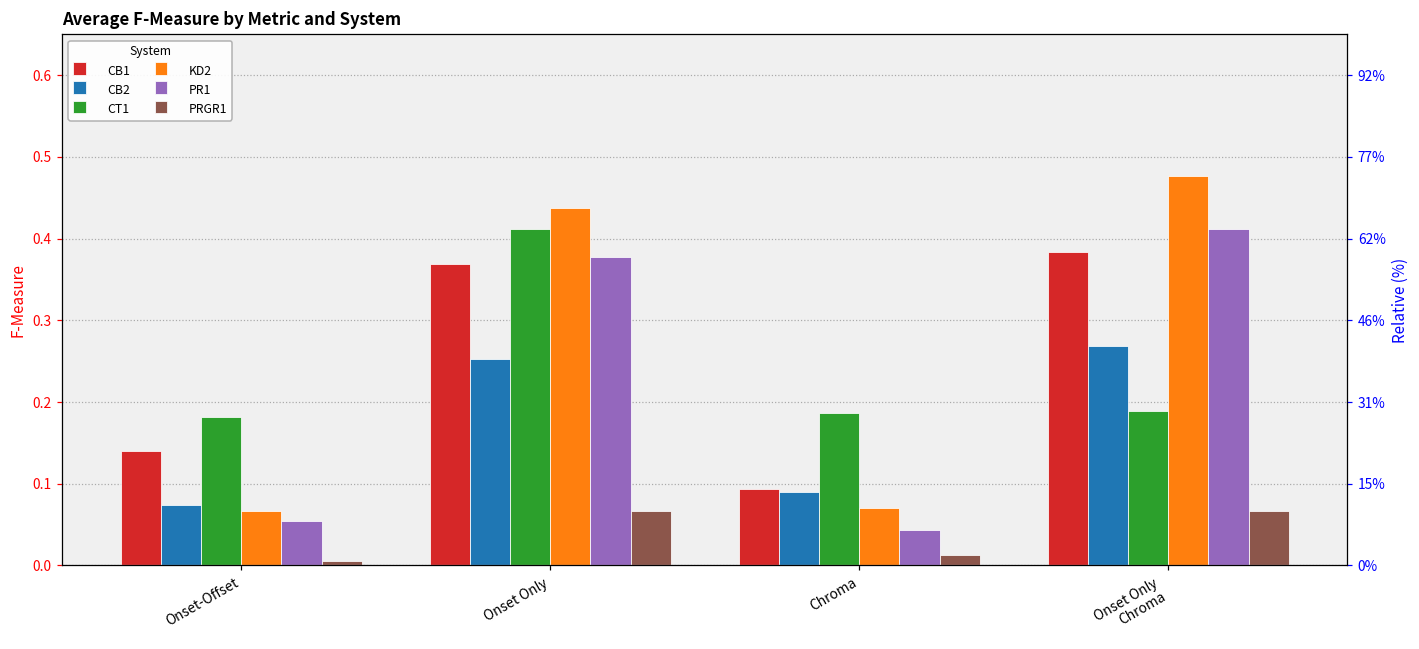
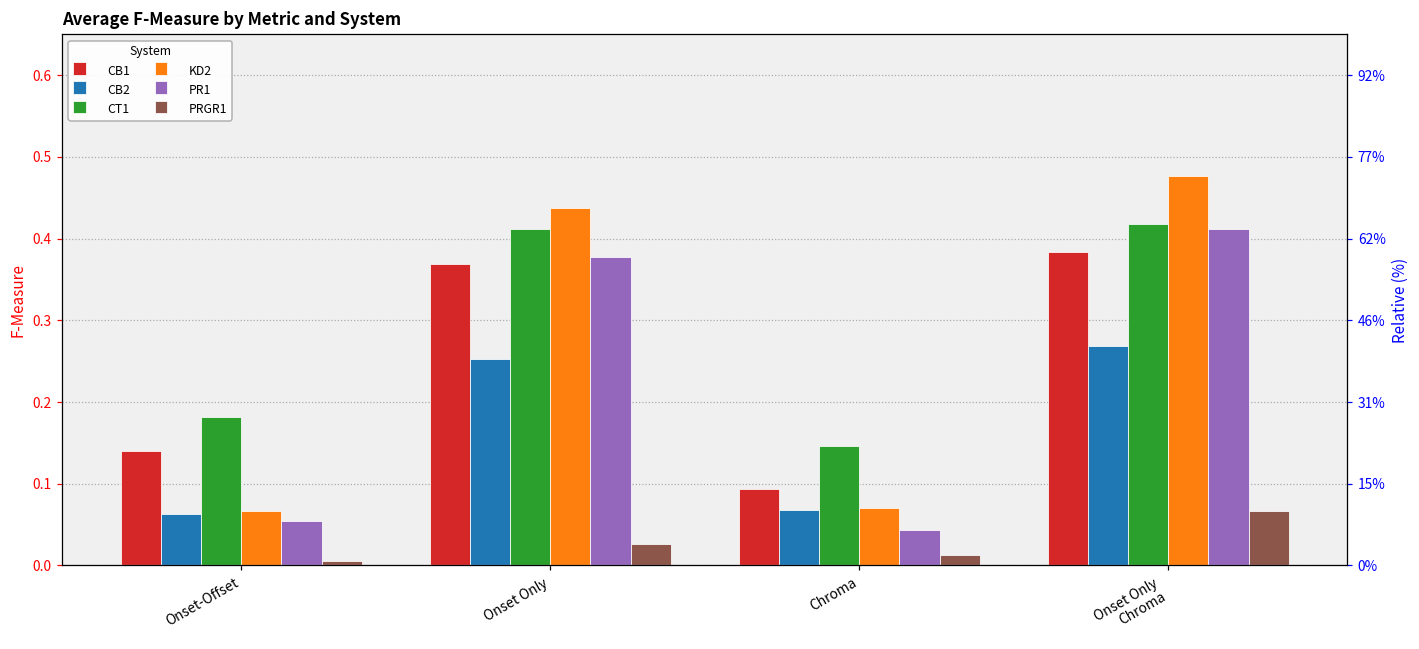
CB2, Onset-Offset: 0.07 -> 0.06
PRGR1, Onset Only: 0.07 -> 0.03
CB2, Chroma: 0.09 -> 0.07
CT1, Chroma: 0.19 -> 0.15
CT1, Onset Only Chroma: 0.19 -> 0.42
